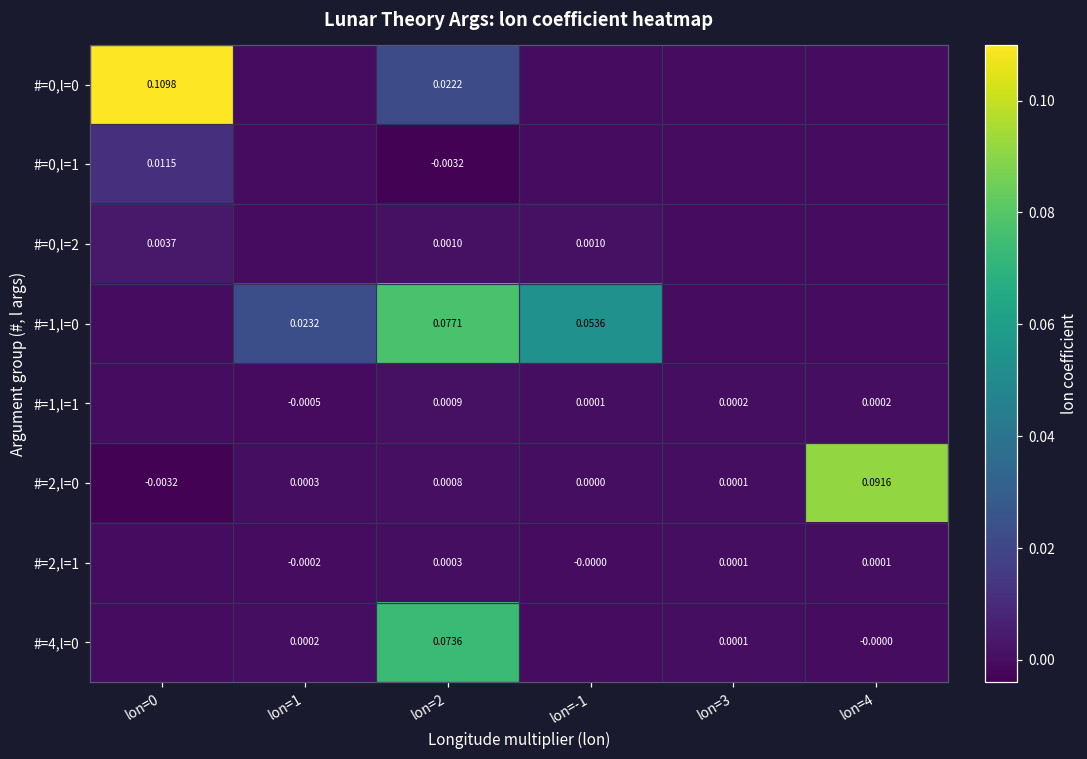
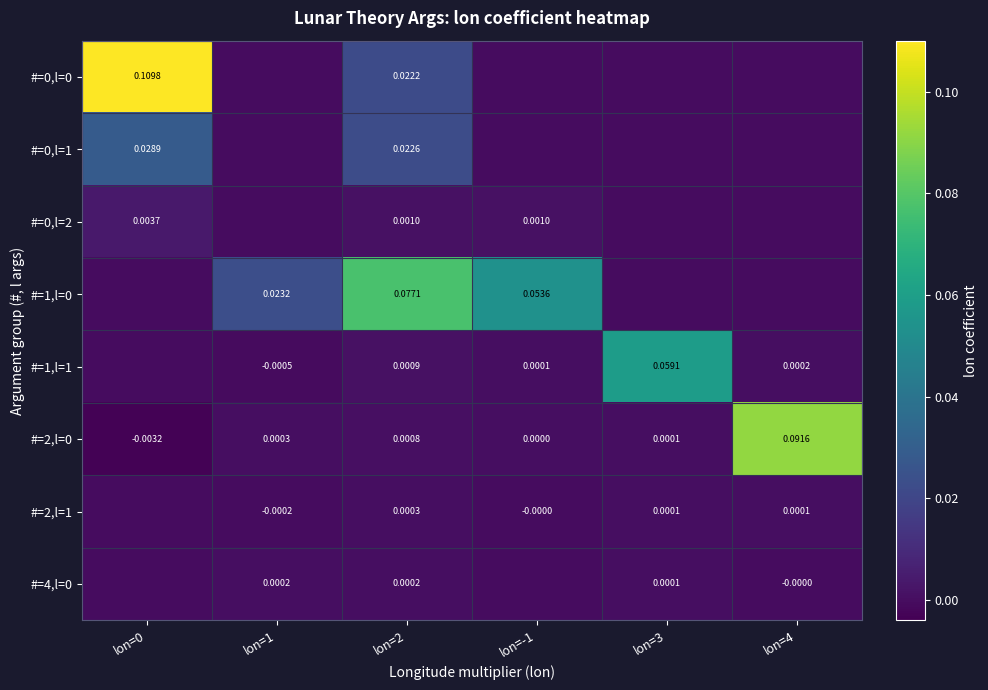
#=0,l=1, lon=0: 0.0115 -> 0.0289
#=0,l=1, lon=2: -0.0032 -> 0.0226
#=1,l=1, lon=3: 0.0002 -> 0.0591
#=4,l=0, lon=2: 0.0736 -> 0.0002
